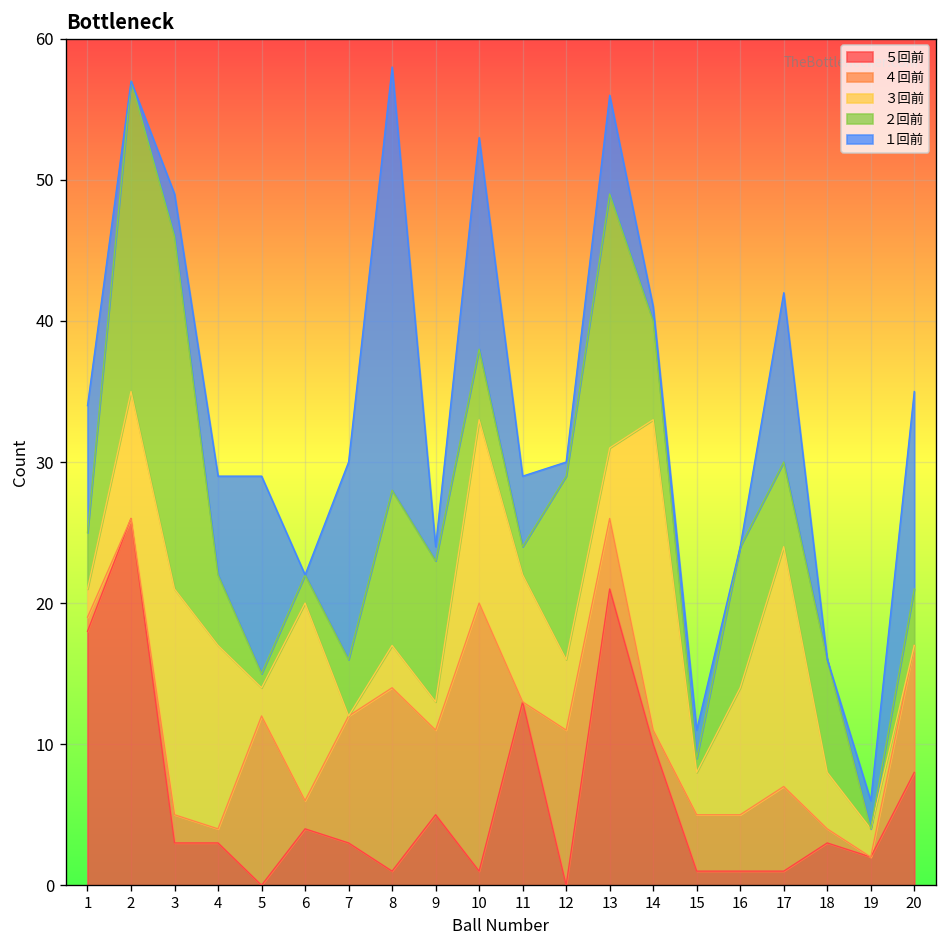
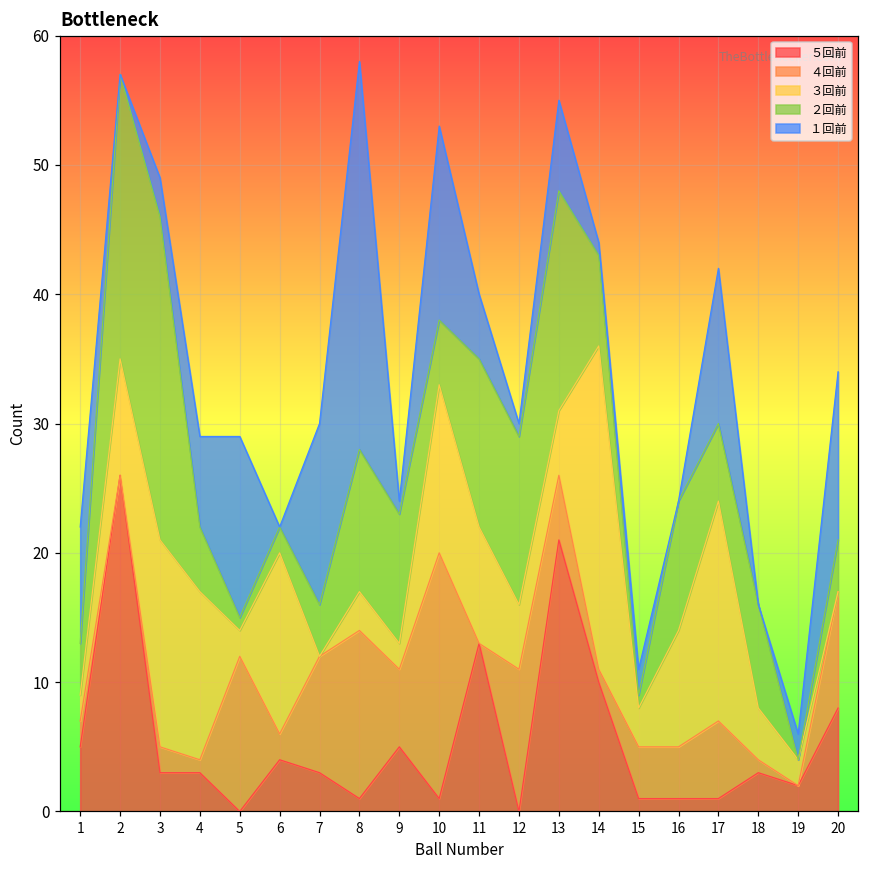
５回前, 1: 18 -> 5
４回前, 1: 1 -> 2
２回前, 11: 2 -> 13
２回前, 13: 18 -> 17
３回前, 14: 22 -> 25
１回前, 20: 14 -> 13
